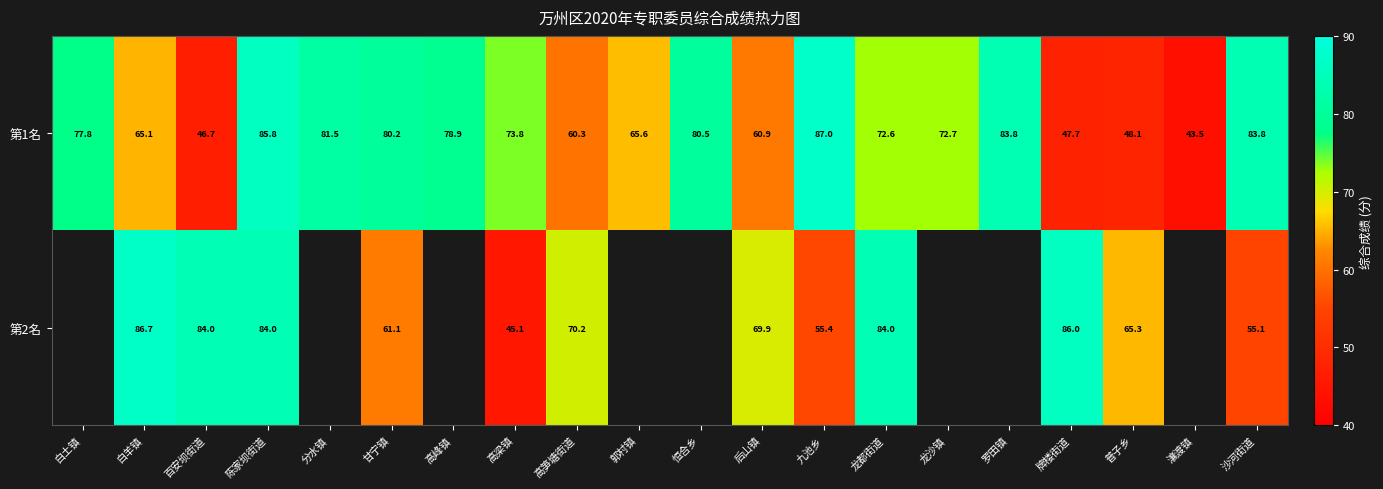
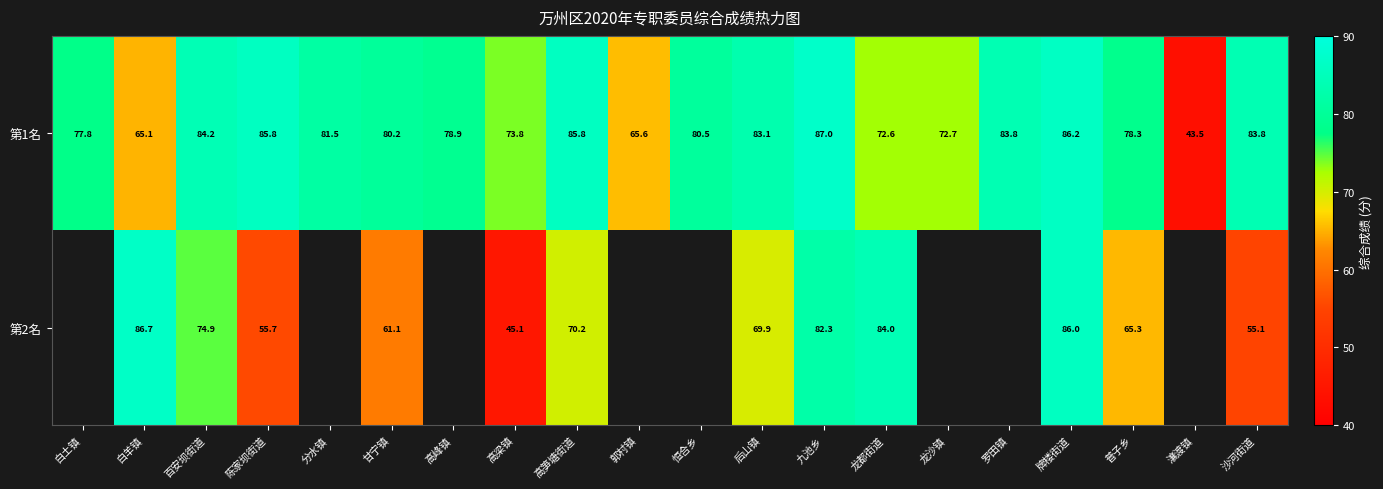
第1名, 百安坝街道: 46.7 -> 84.2
第1名, 高笋塘街道: 60.3 -> 85.8
第1名, 后山镇: 60.9 -> 83.1
第1名, 牌楼街道: 47.7 -> 86.2
第1名, 普子乡: 48.1 -> 78.3
第2名, 百安坝街道: 84.0 -> 74.9
第2名, 陈家坝街道: 84.0 -> 55.7
第2名, 九池乡: 55.4 -> 82.3
